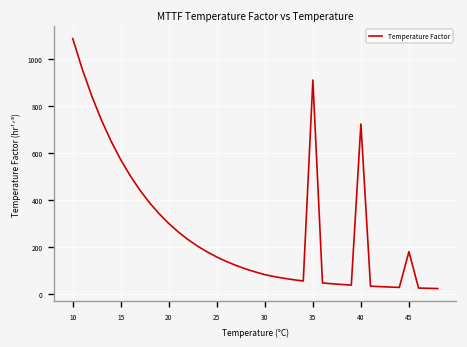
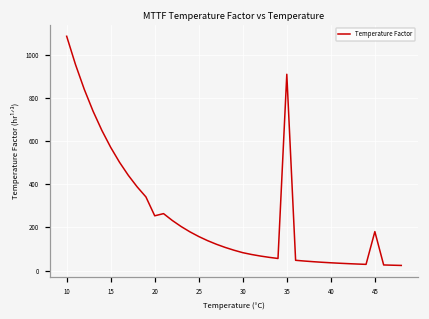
20: 300 -> 250
40: 720 -> 40
